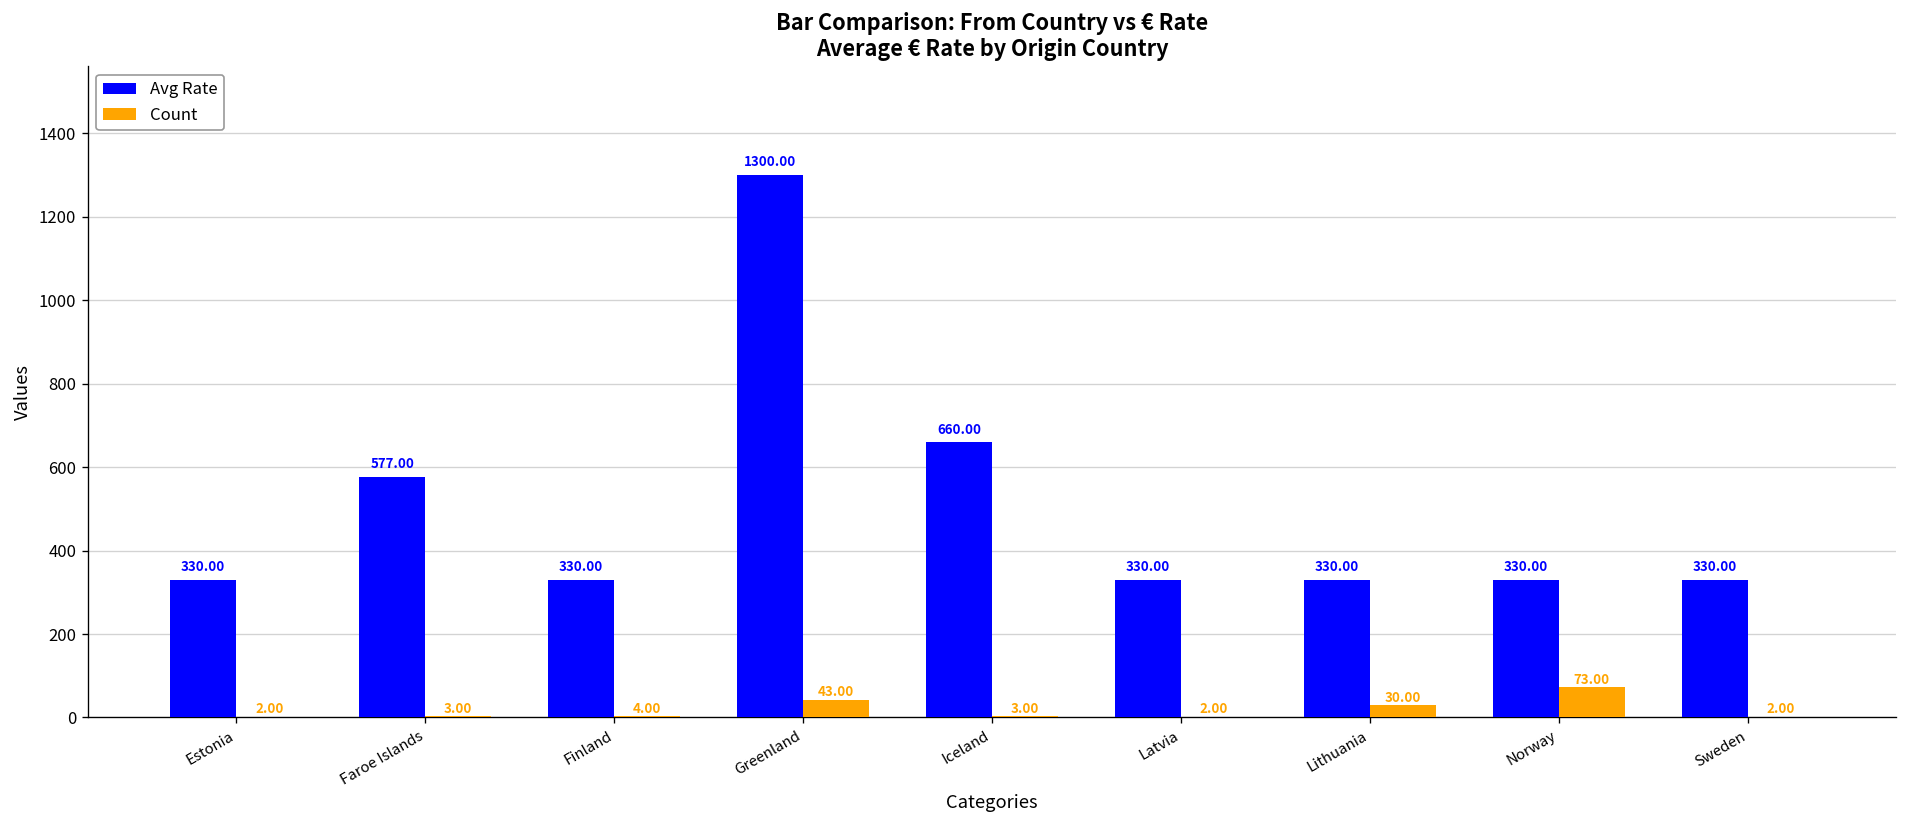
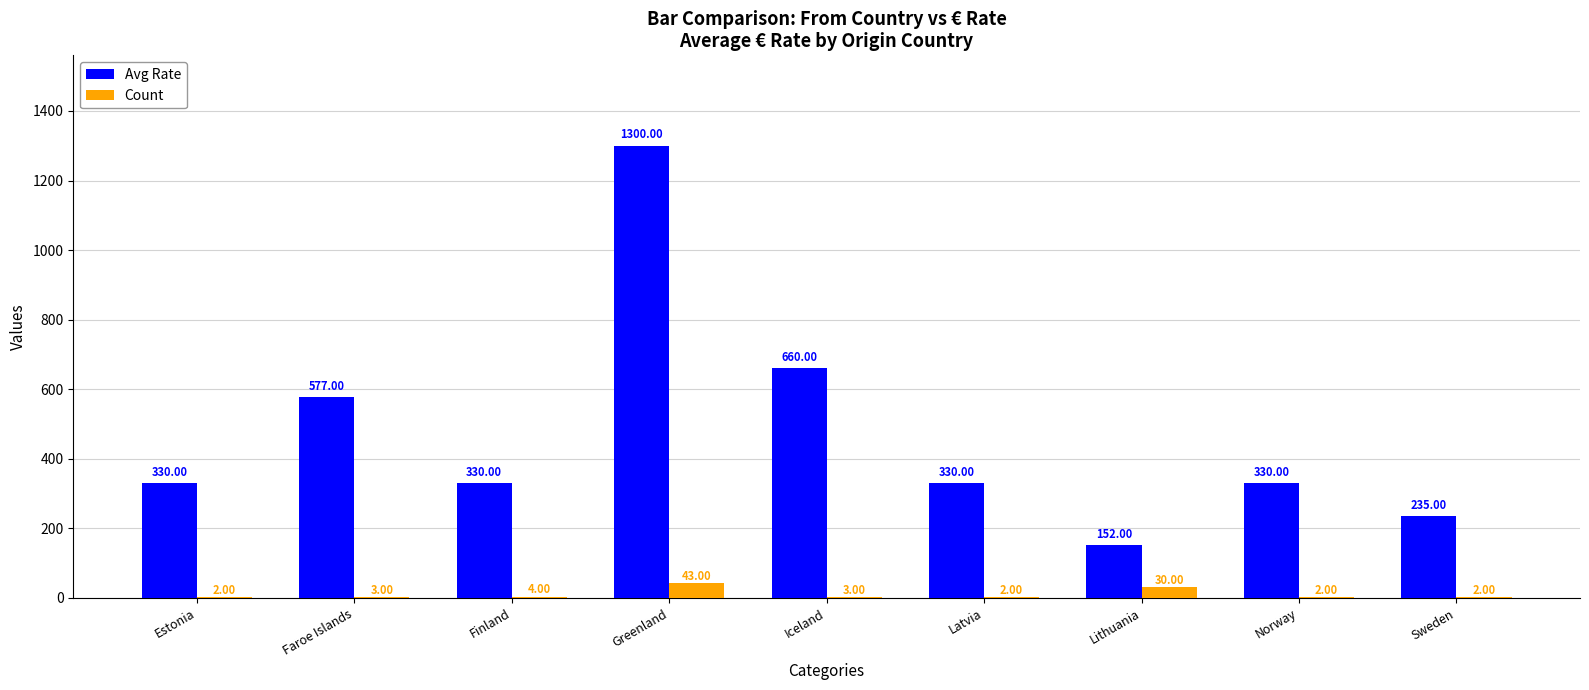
Avg Rate, Lithuania: 330.00 -> 152.00
Count, Norway: 73.00 -> 2.00
Avg Rate, Sweden: 330.00 -> 235.00
